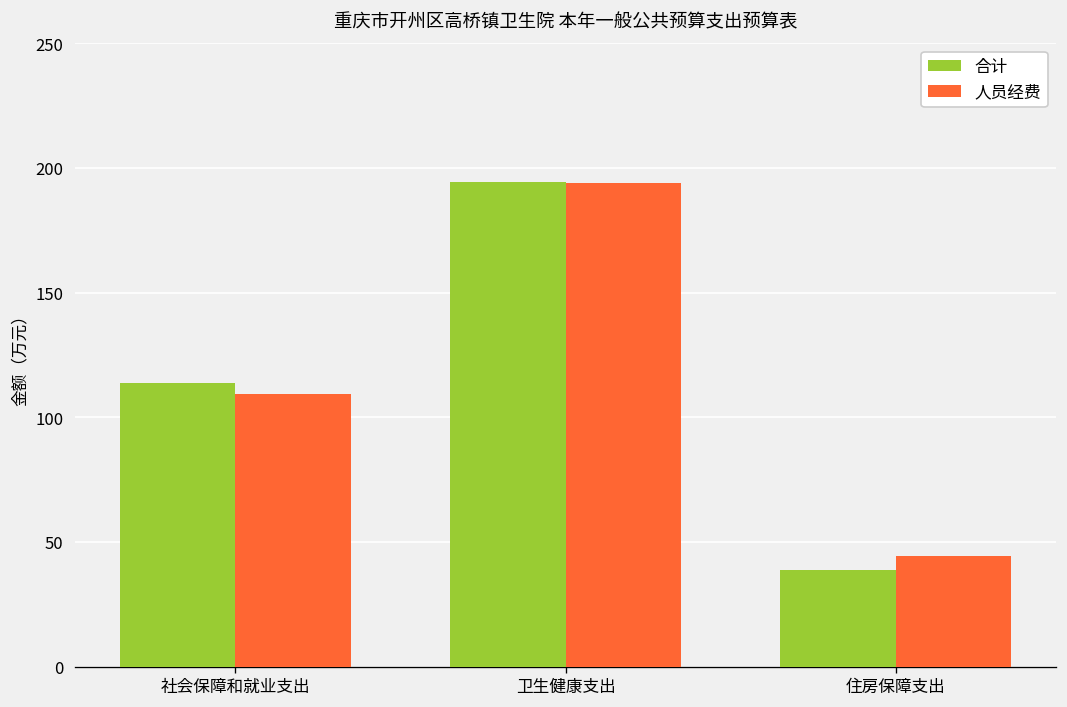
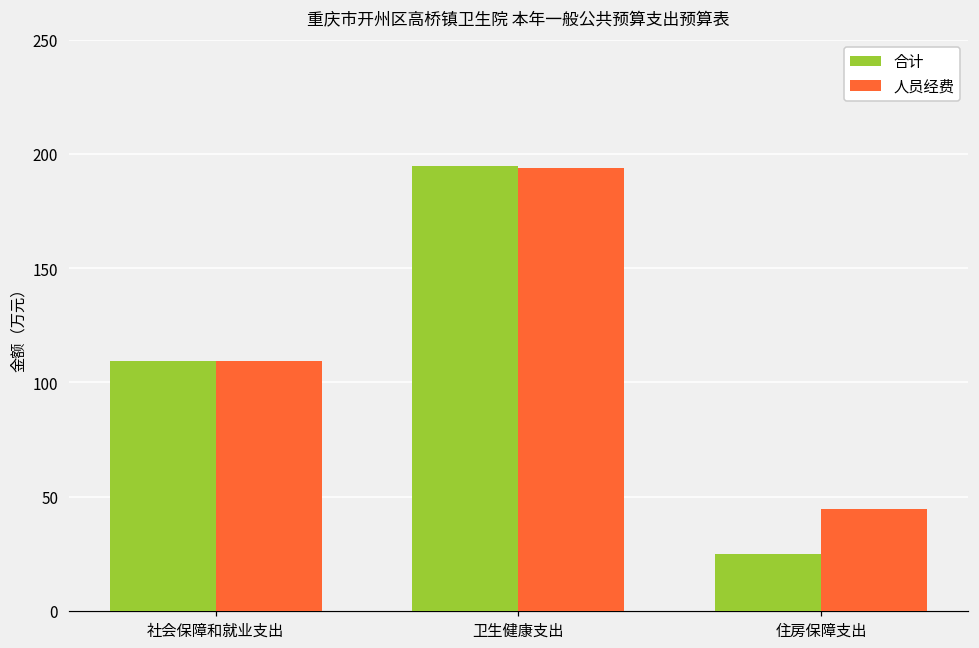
合计, 社会保障和就业支出: 114 -> 109
合计, 住房保障支出: 39 -> 25
